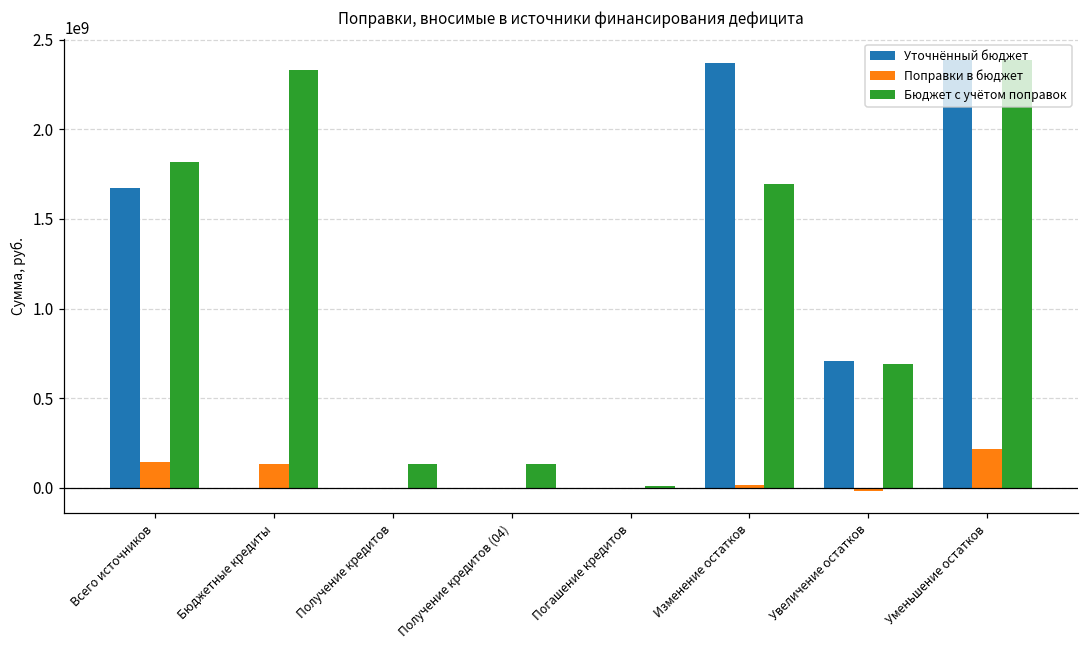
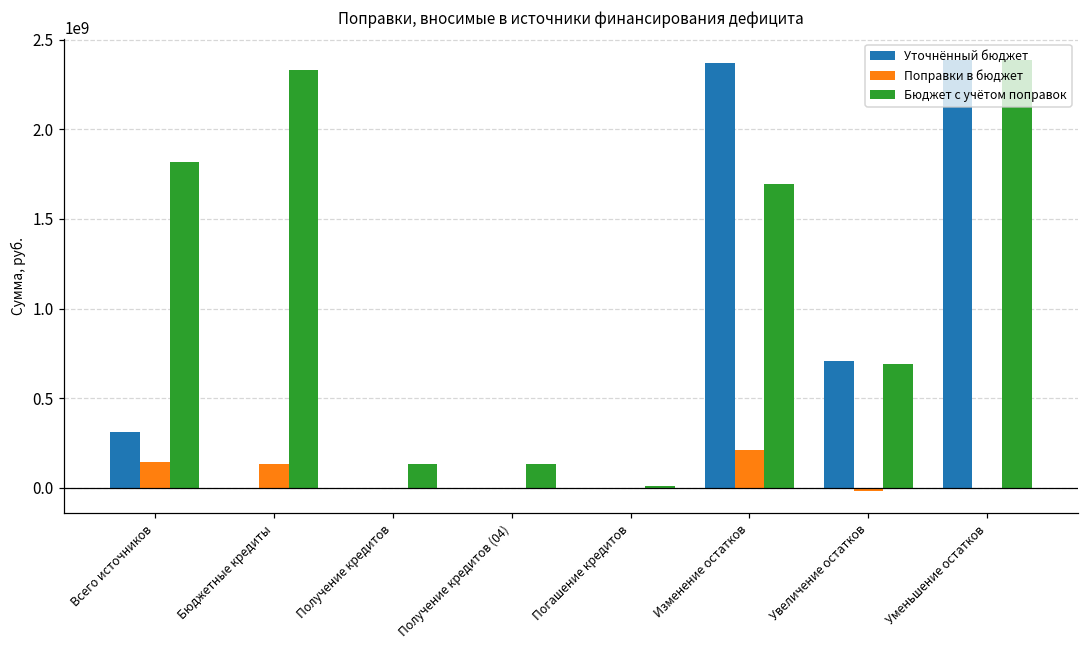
Уточнённый бюджет, Всего источников: 1670000000 -> 310000000
Поправки в бюджет, Изменение остатков: 20000000 -> 210000000
Поправки в бюджет, Уменьшение остатков: 210000000 -> 0
